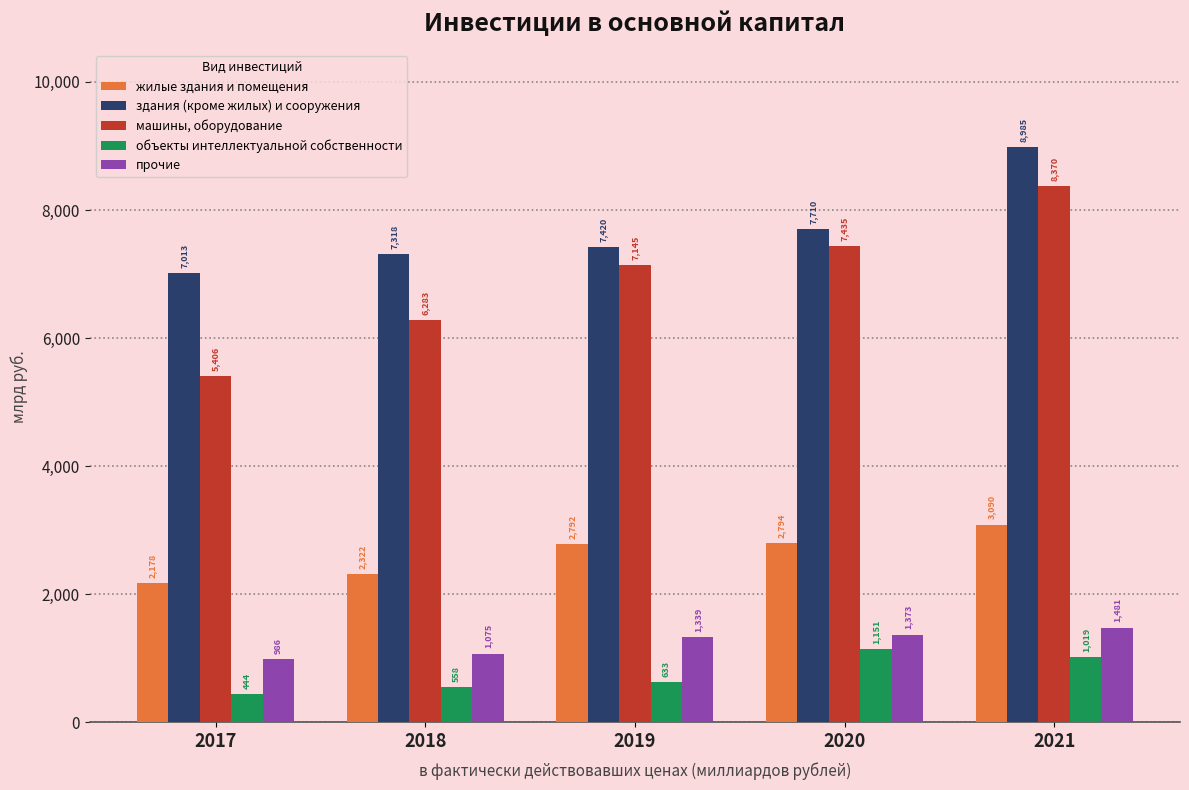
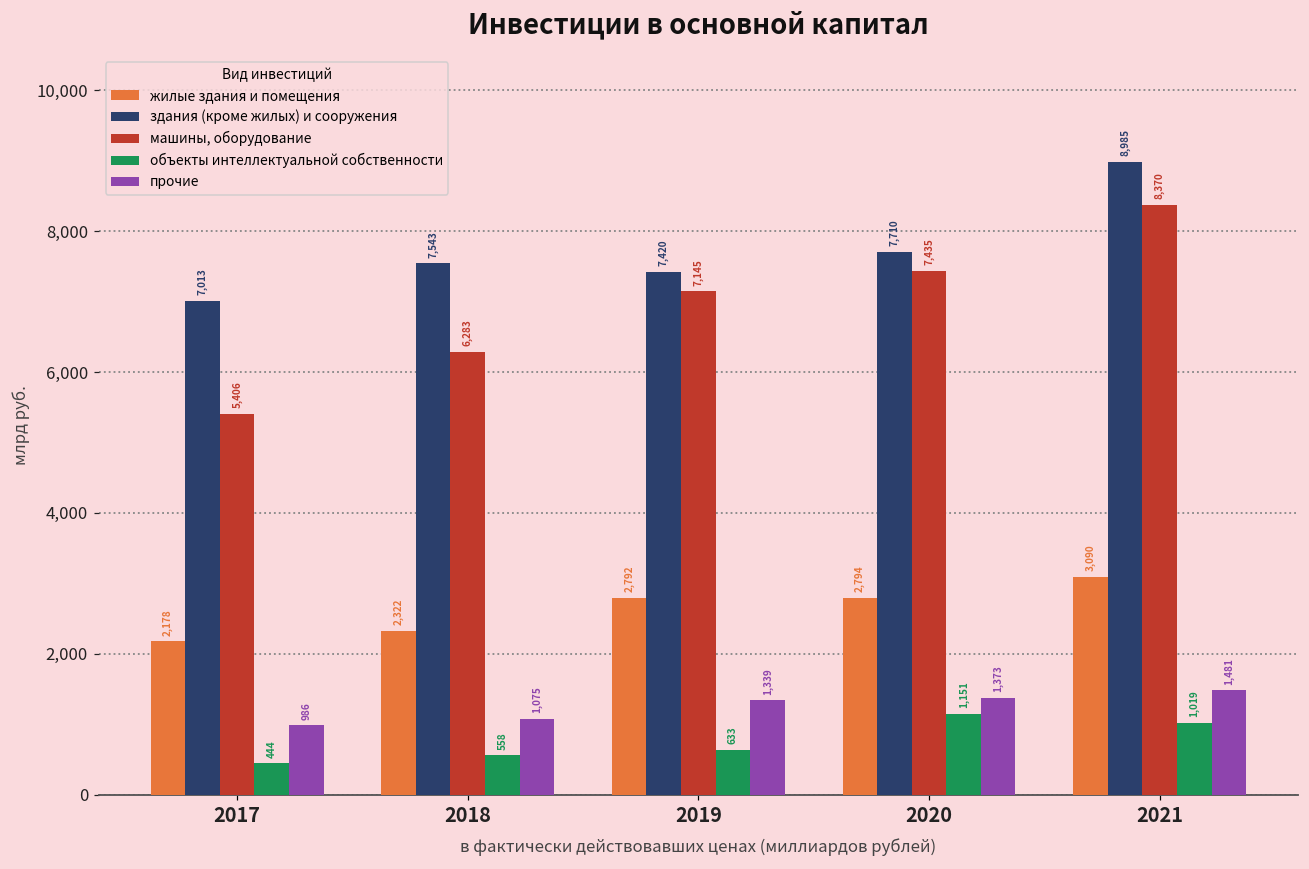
здания (кроме жилых) и сооружения, 2018: 7,318 -> 7,543
